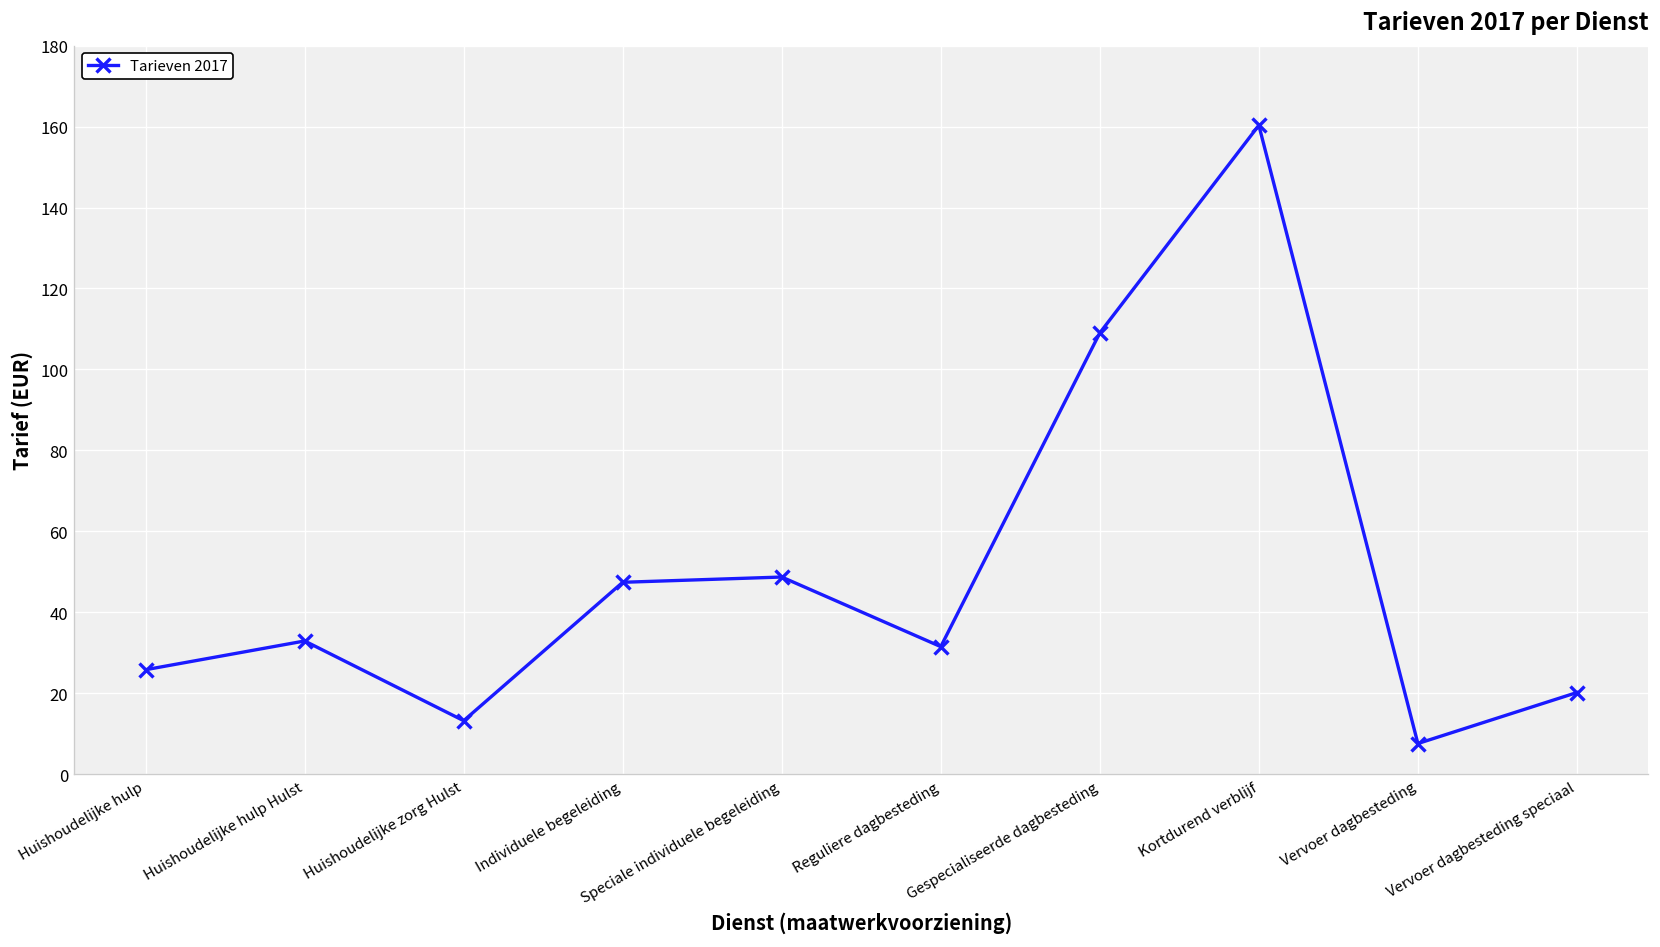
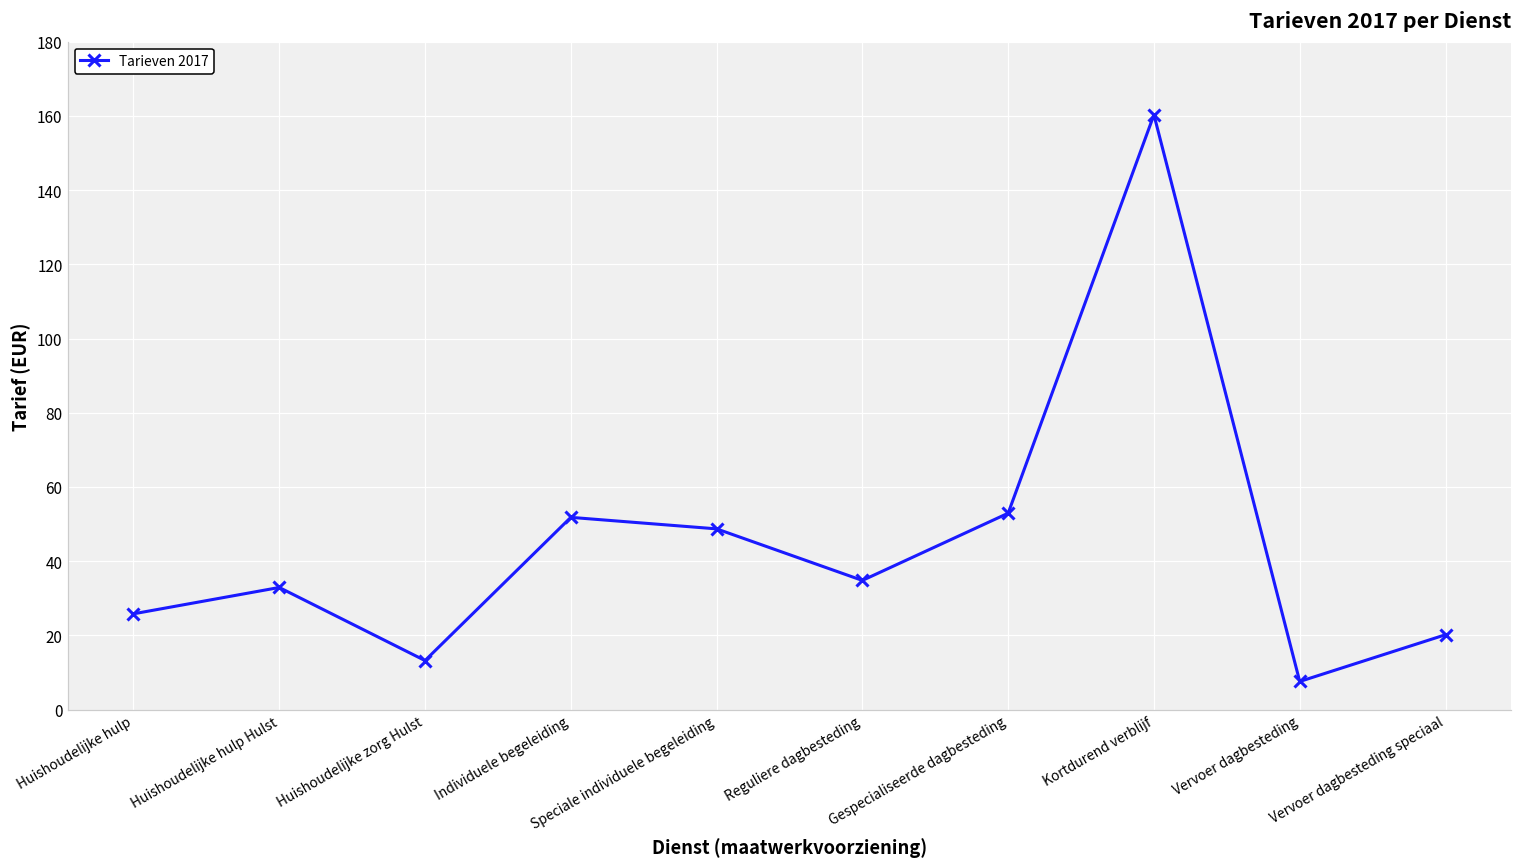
Individuele begeleiding: 47 -> 52
Reguliere dagbesteding: 32 -> 35
Gespecialiseerde dagbesteding: 109 -> 53
